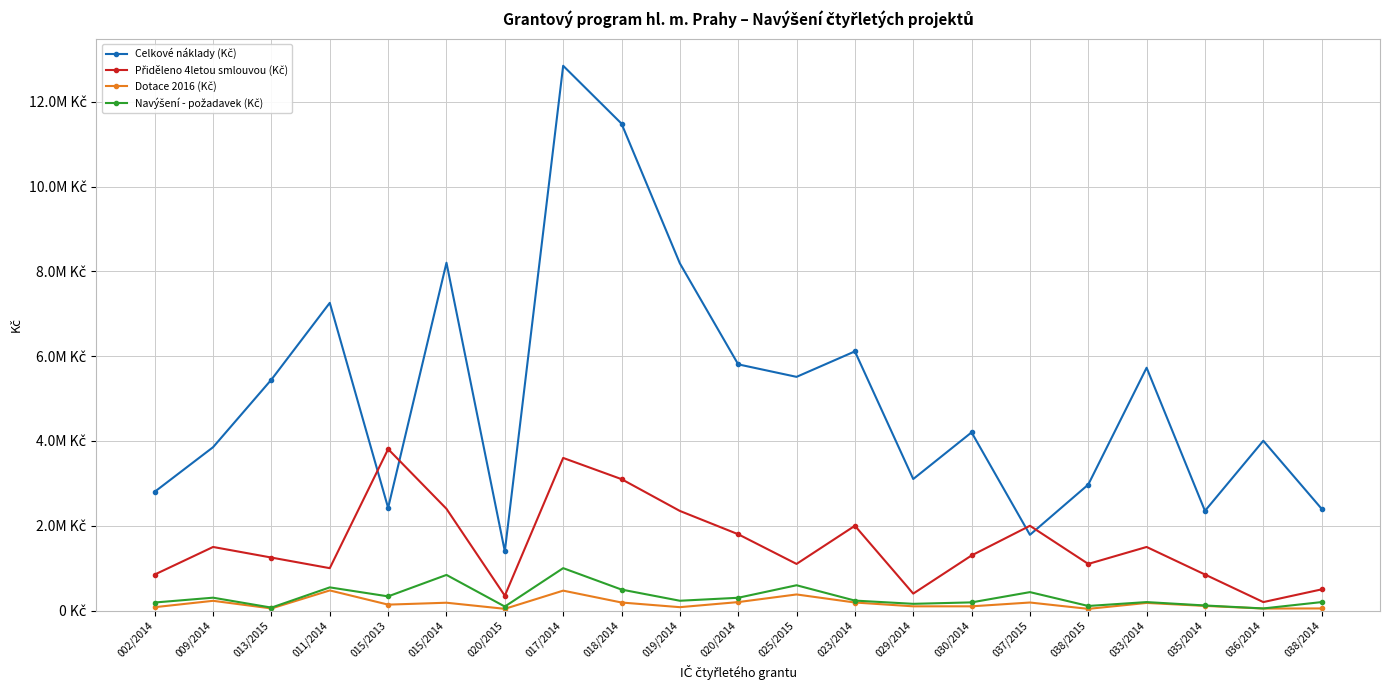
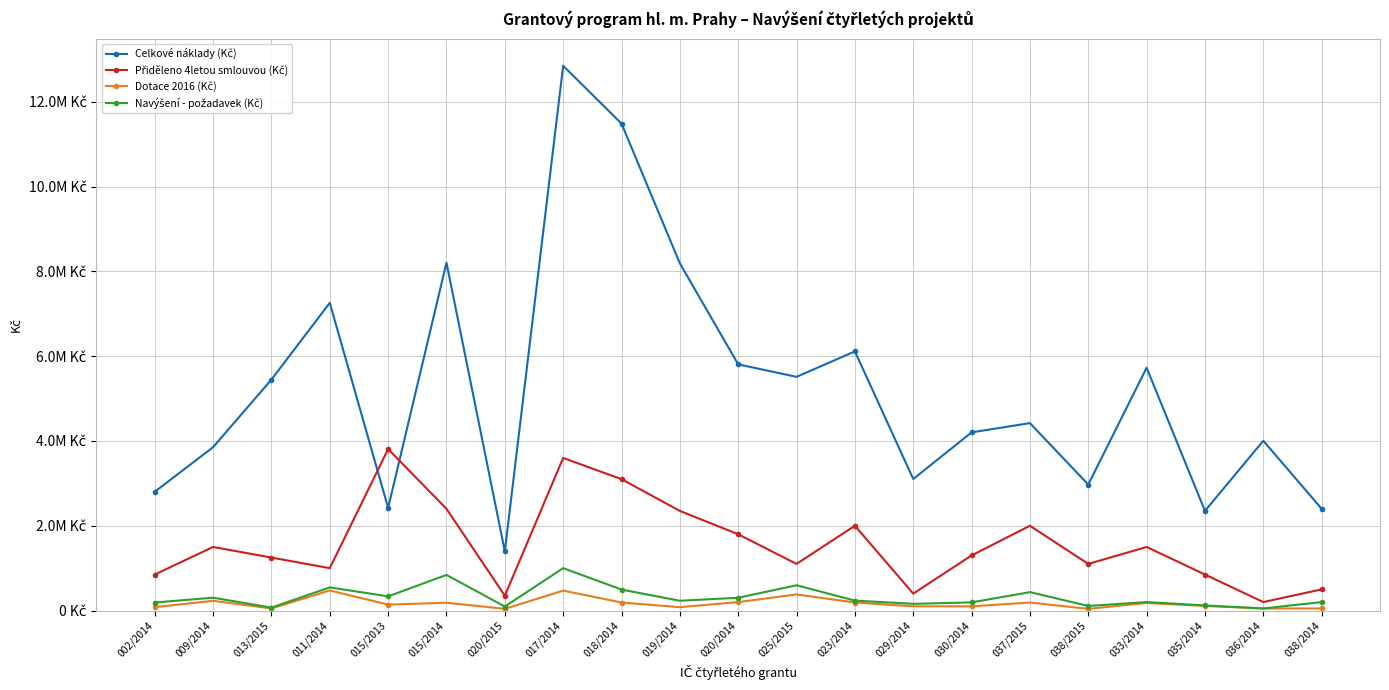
Celkové náklady (Kč), 037/2015: 1.8M Kč -> 4.4M Kč
